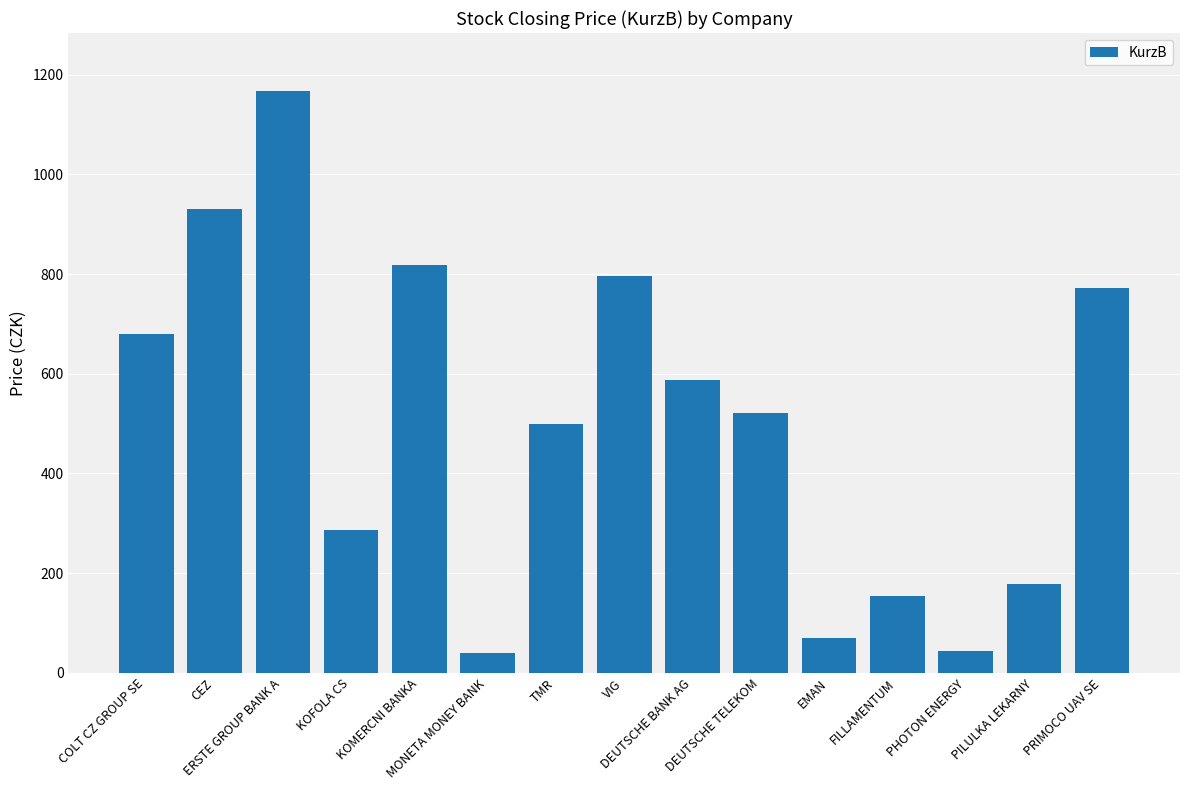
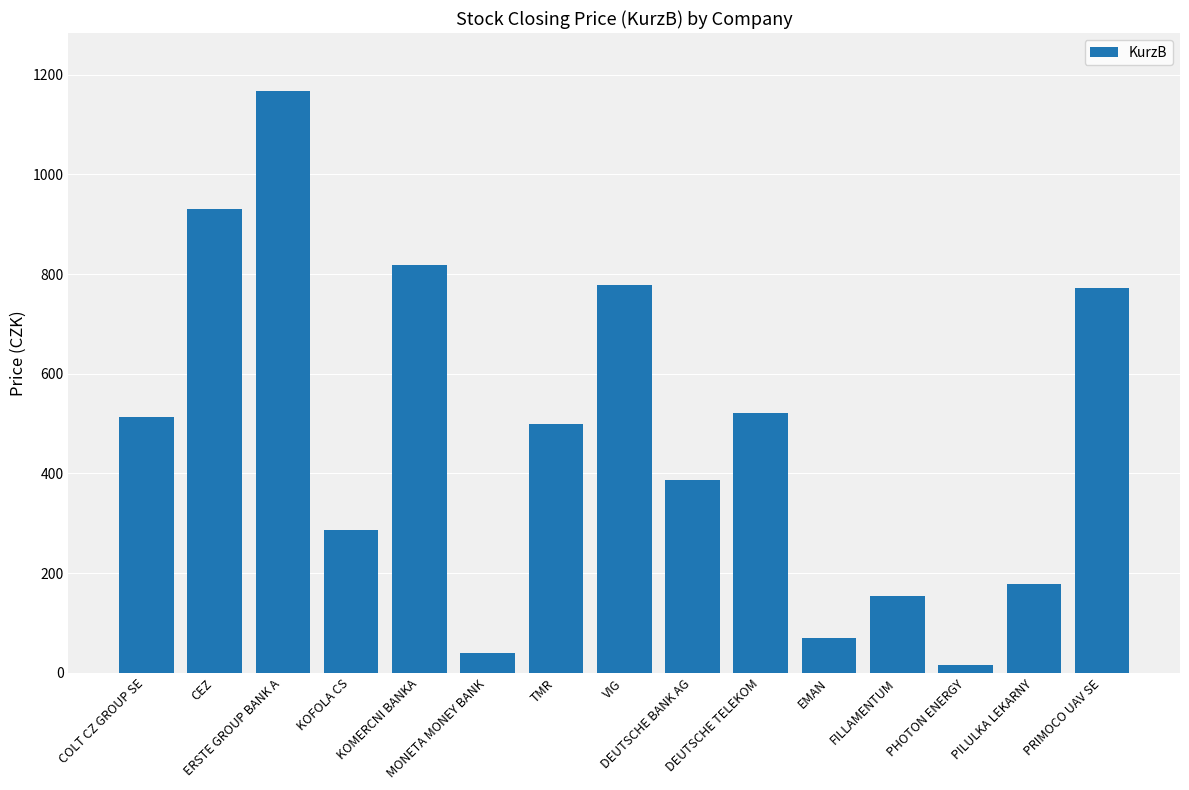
COLT CZ GROUP SE: 680 -> 510
VIG: 800 -> 780
DEUTSCHE BANK AG: 590 -> 390
PHOTON ENERGY: 40 -> 20
